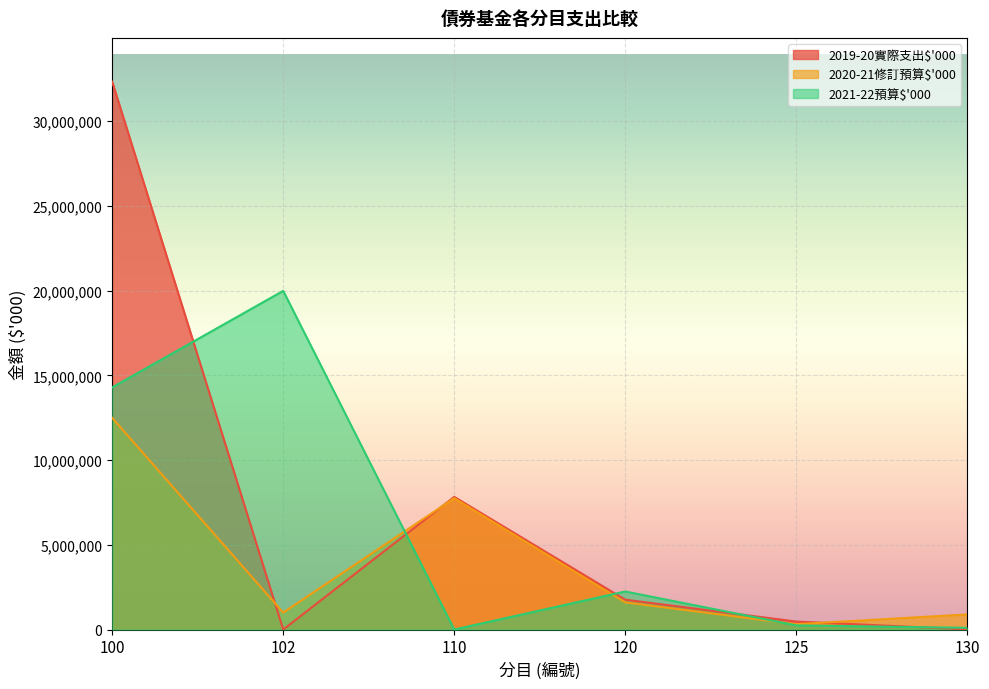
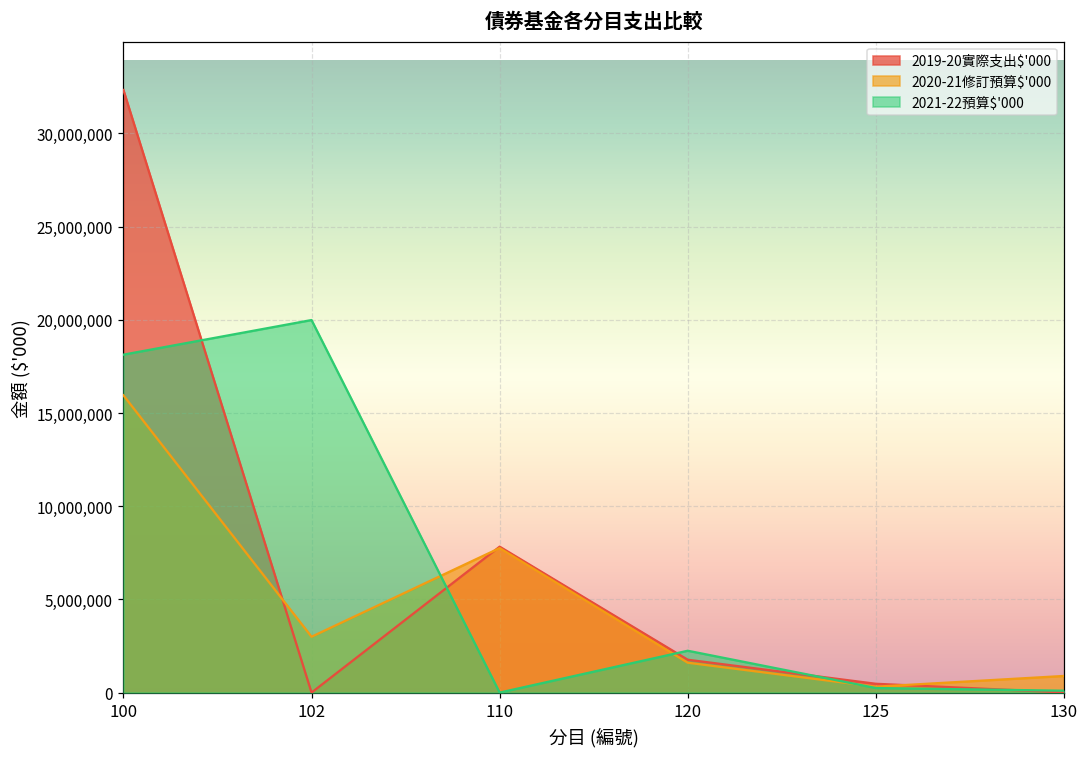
2020-21修訂預算$'000, 100: 12,500,000 -> 16,000,000
2021-22預算$'000, 100: 14,300,000 -> 18,100,000
2020-21修訂預算$'000, 102: 1,000,000 -> 3,000,000
